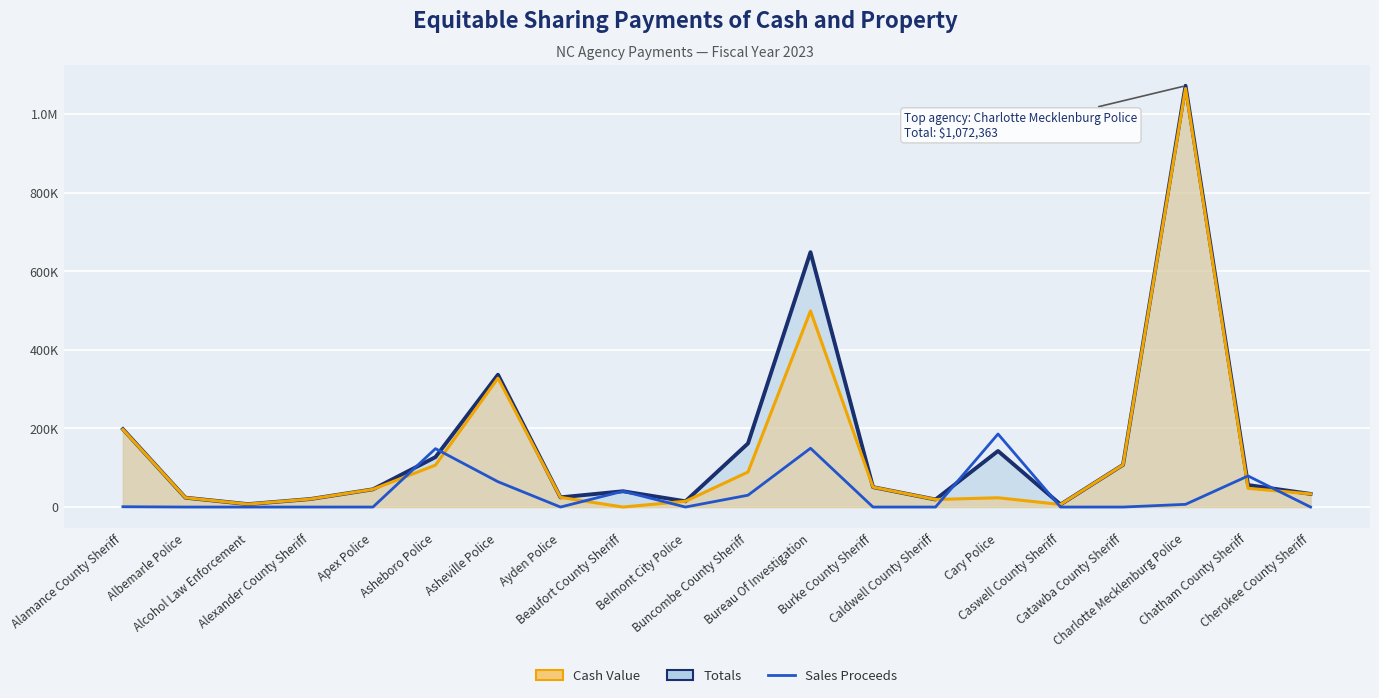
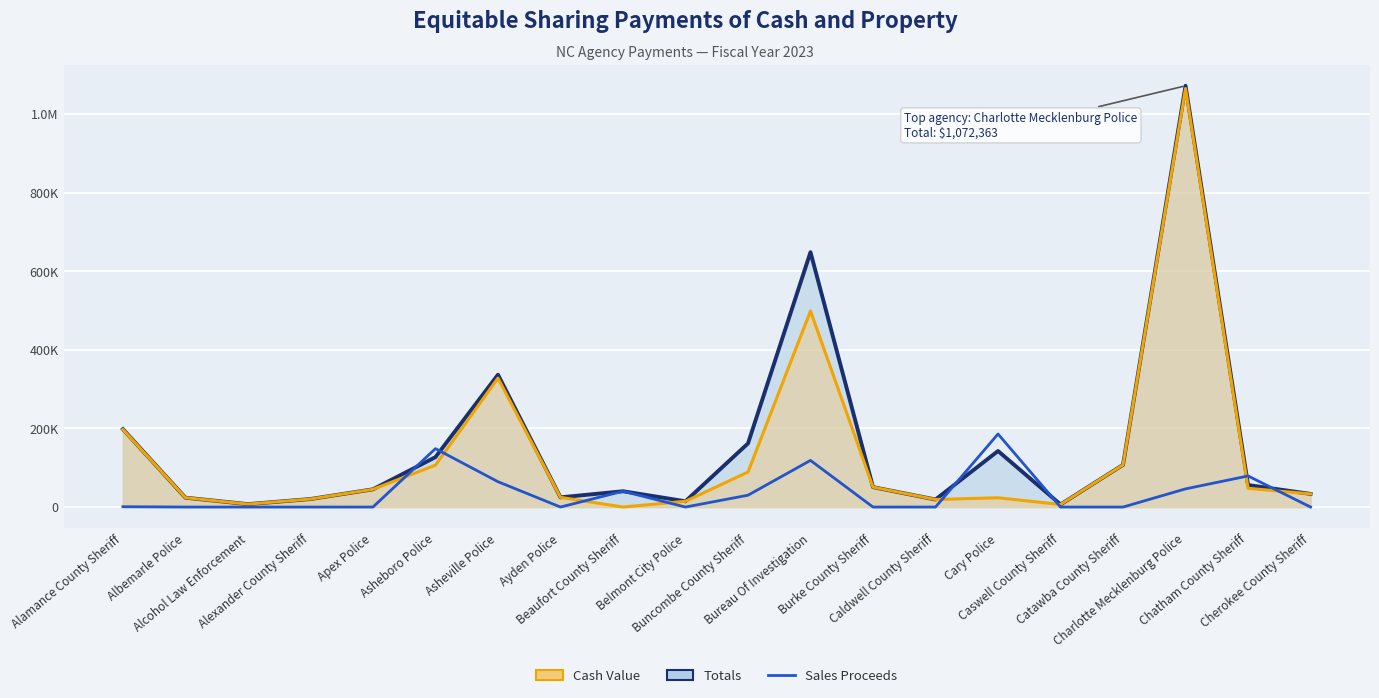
Sales Proceeds, Bureau Of Investigation: 150000 -> 120000
Sales Proceeds, Charlotte Mecklenburg Police: 10000 -> 50000
